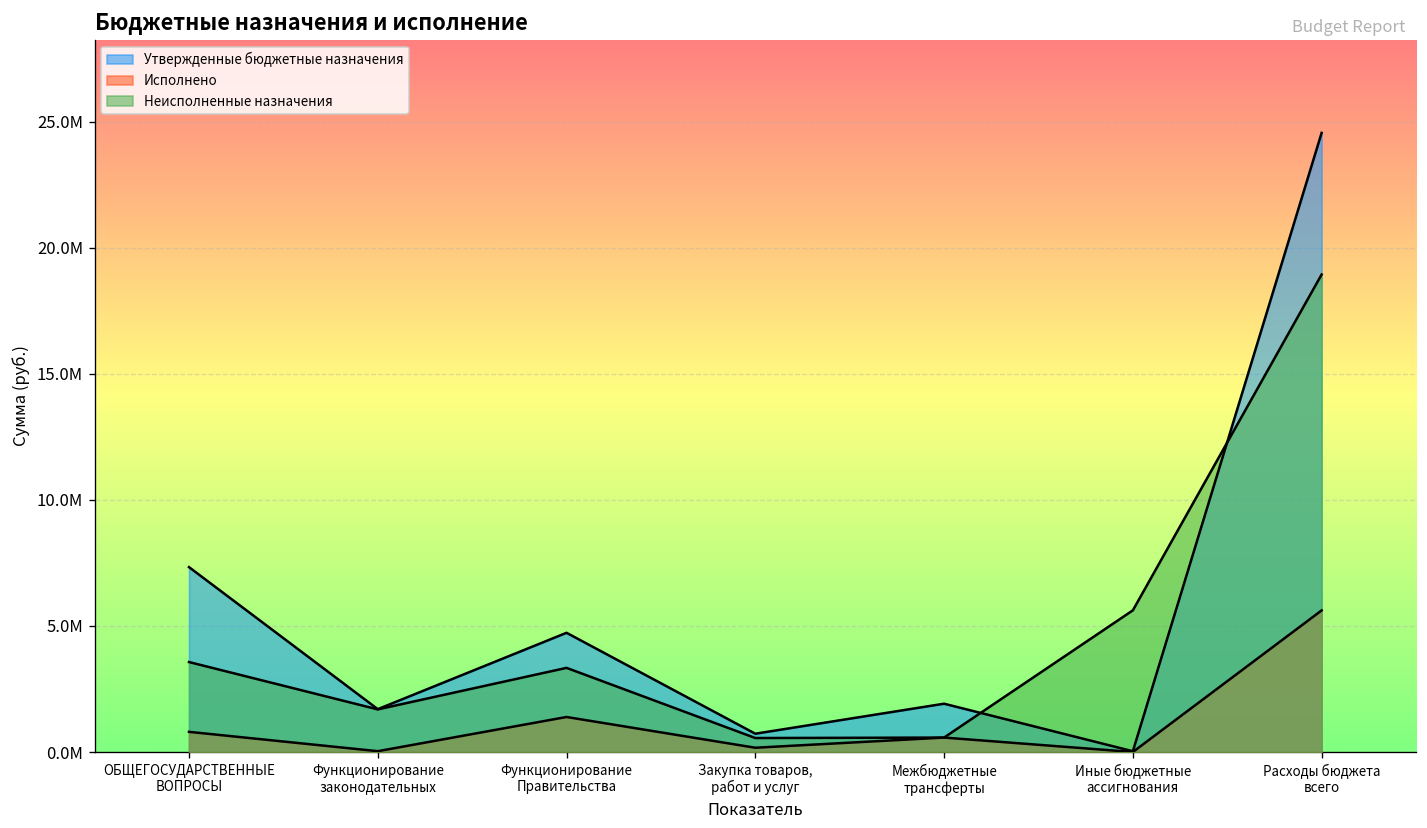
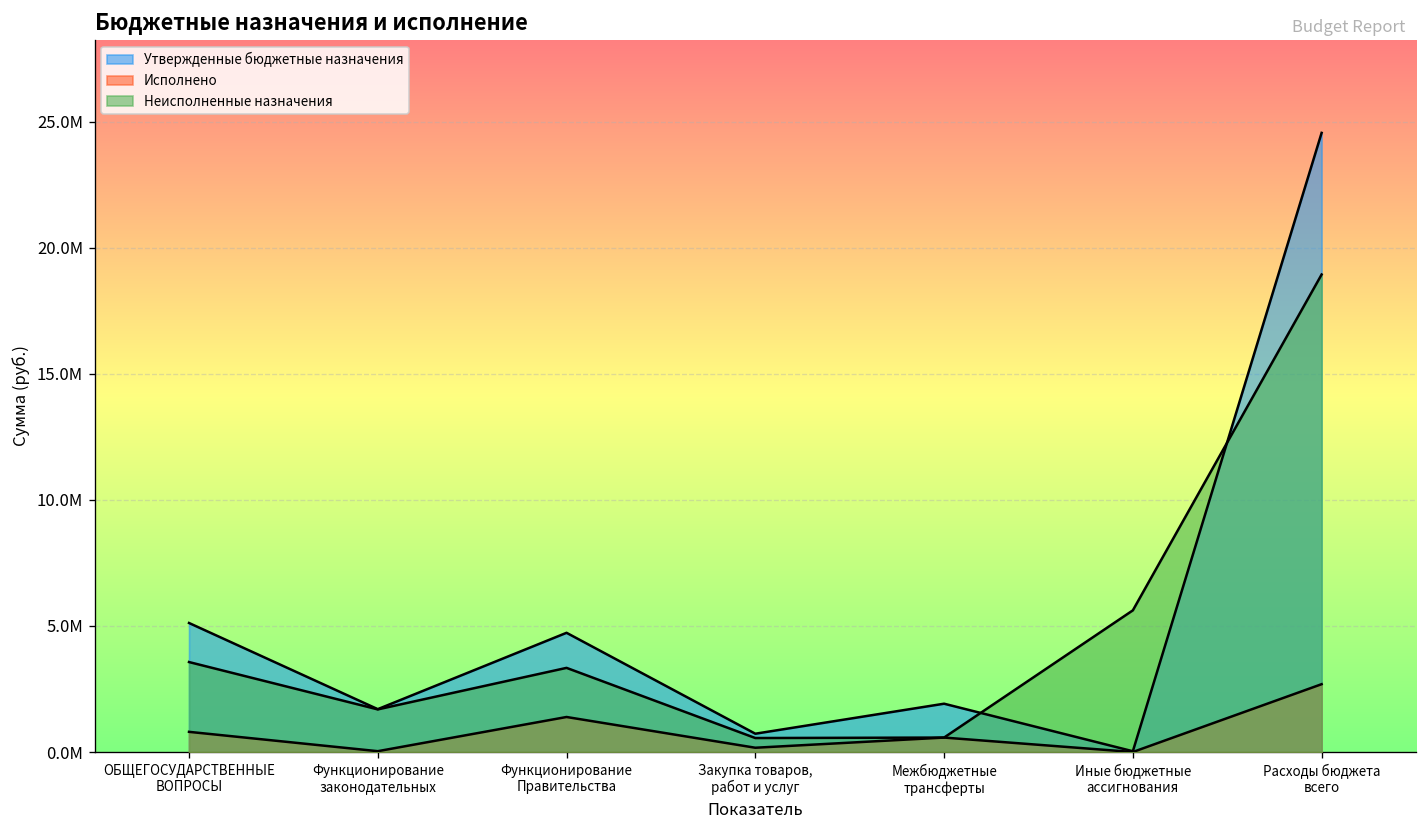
Утвержденные бюджетные назначения, ОБЩЕГОСУДАРСТВЕННЫЕ ВОПРОСЫ: 7300000 -> 5100000
Исполнено, Расходы бюджета всего: 5600000 -> 2700000
